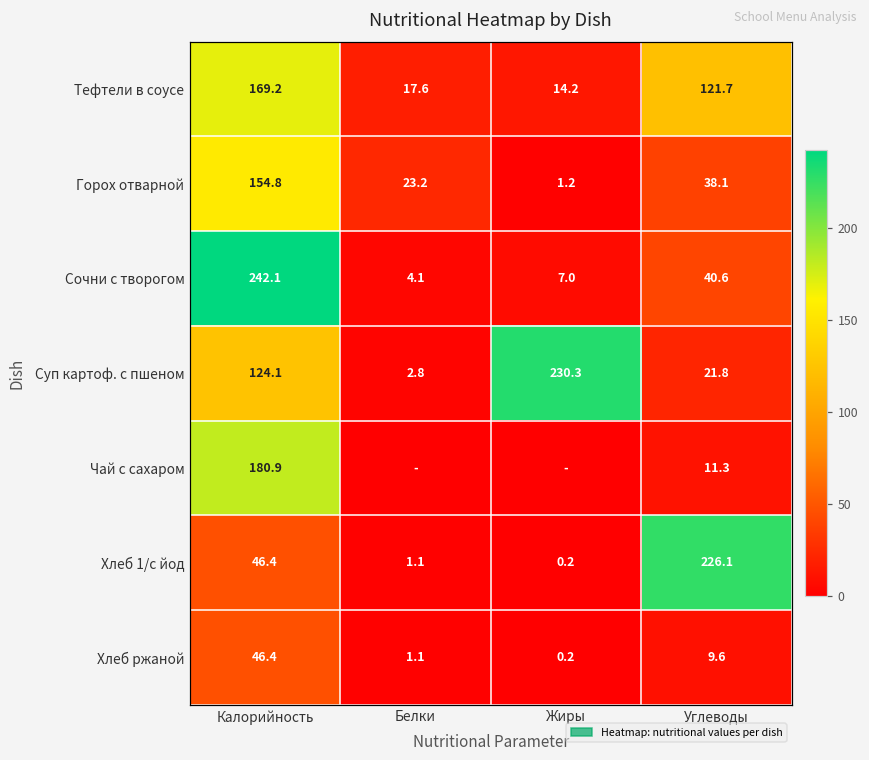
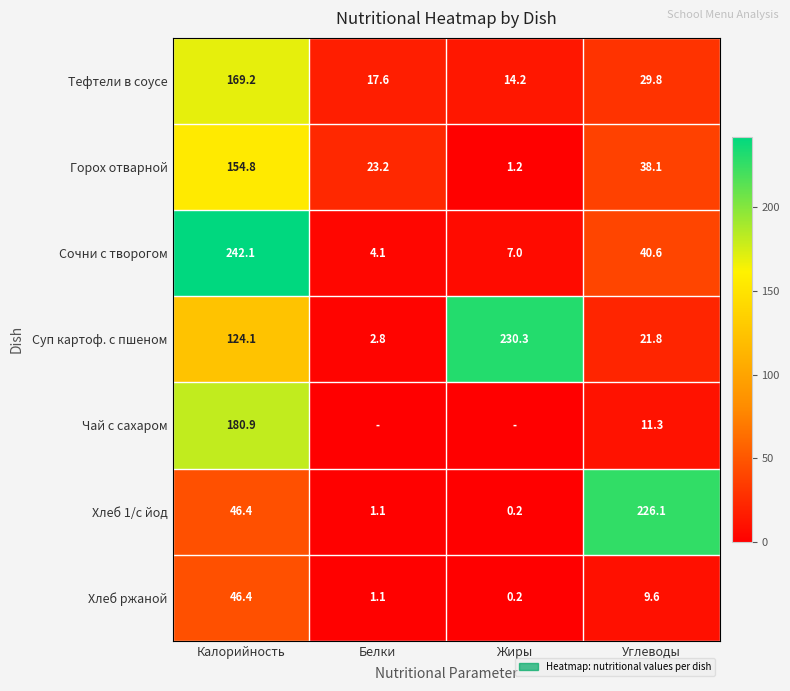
Тефтели в соусе, Углеводы: 121.7 -> 29.8
